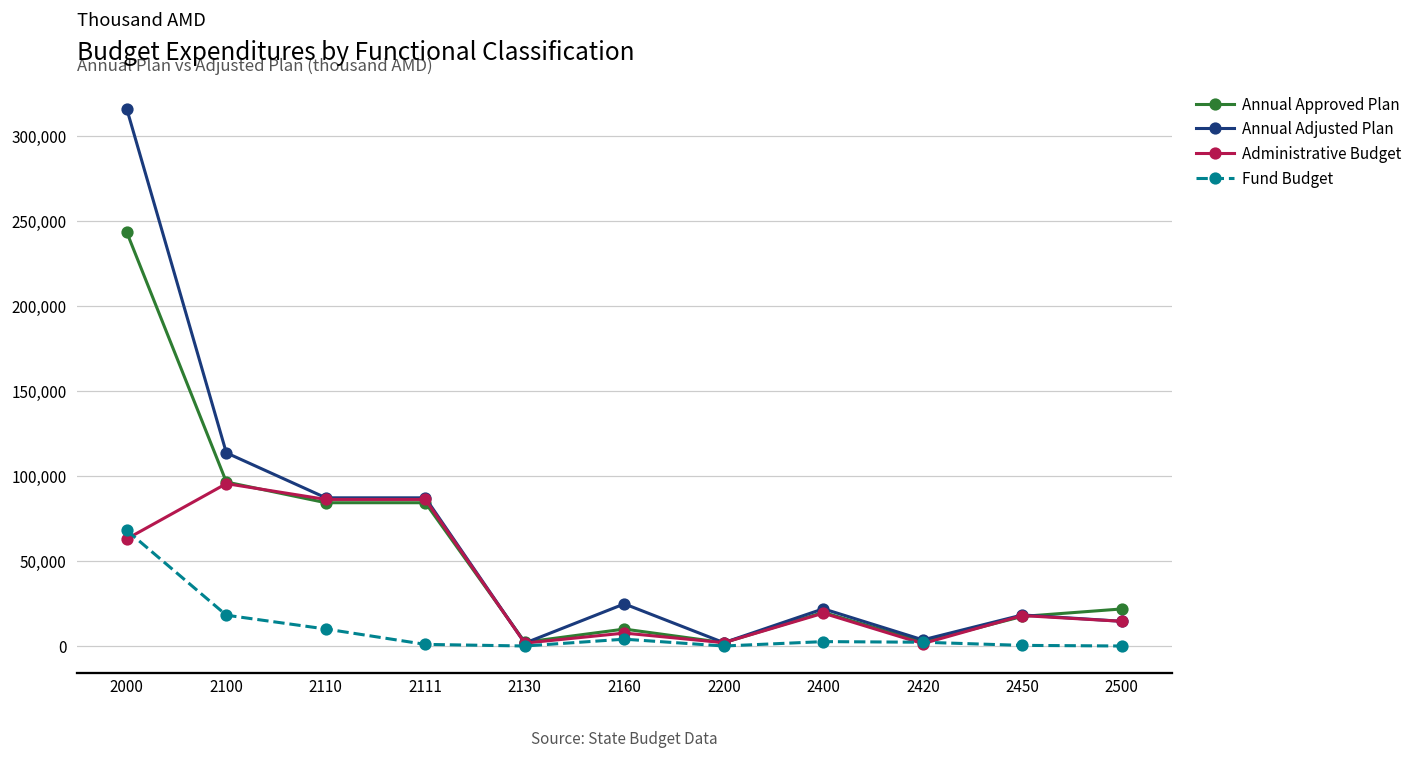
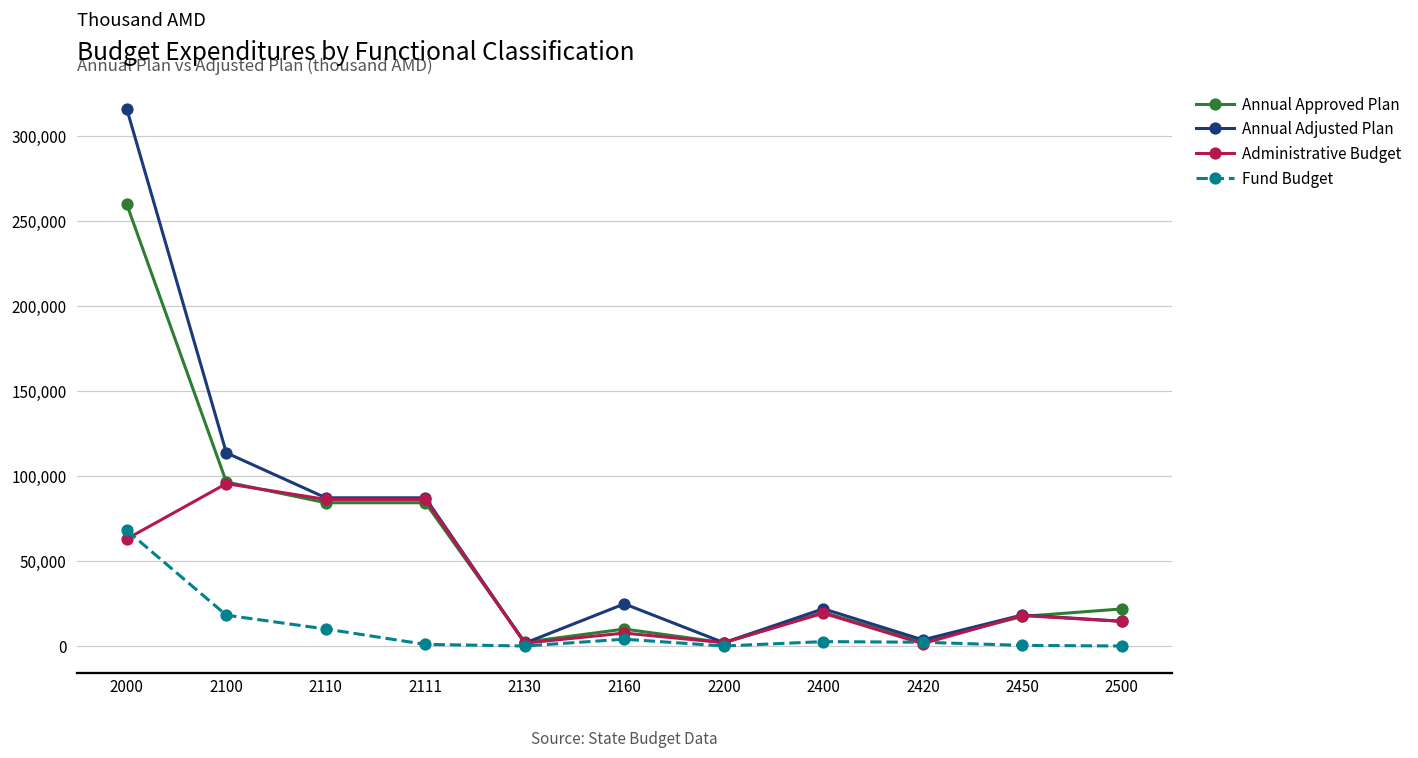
Annual Approved Plan, 2000: 243,000 -> 259,000
